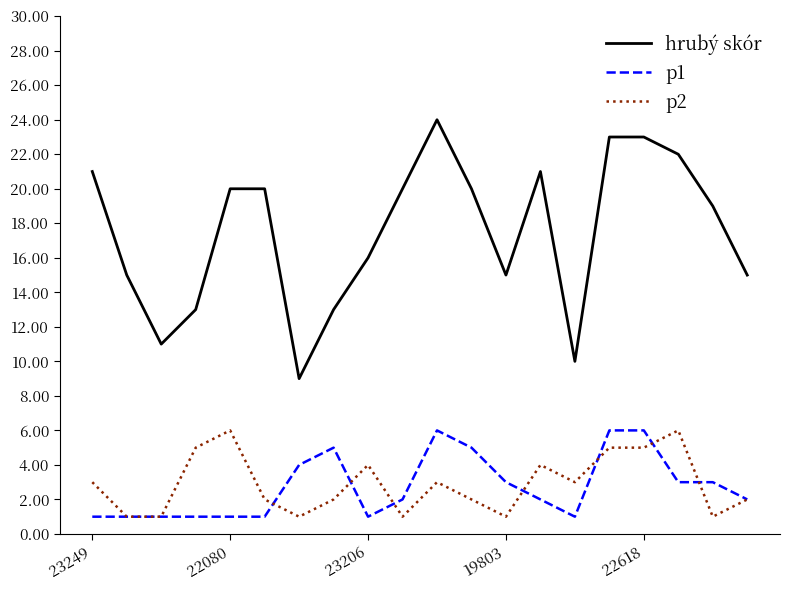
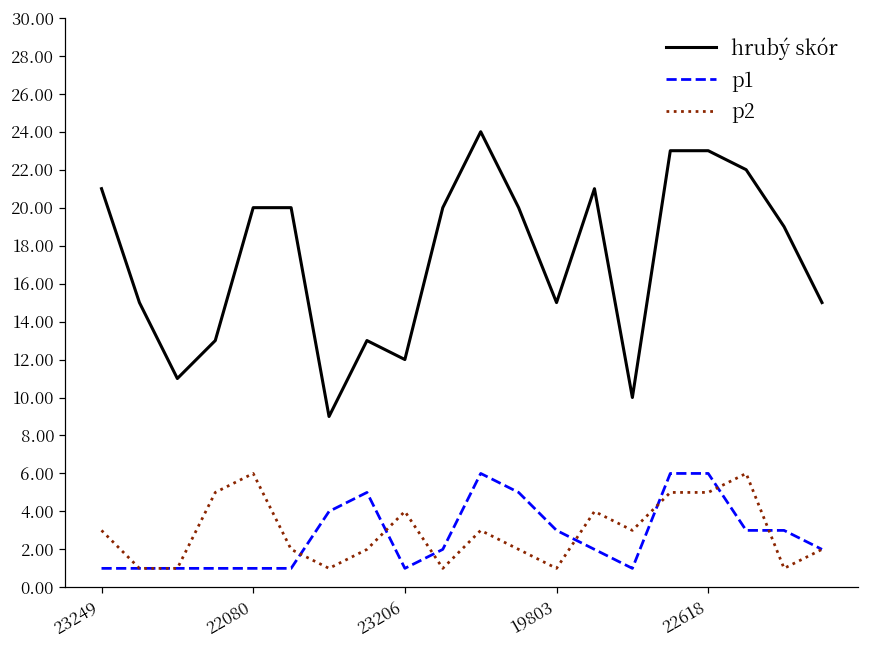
hrubý skór, 23206: 16 -> 12
